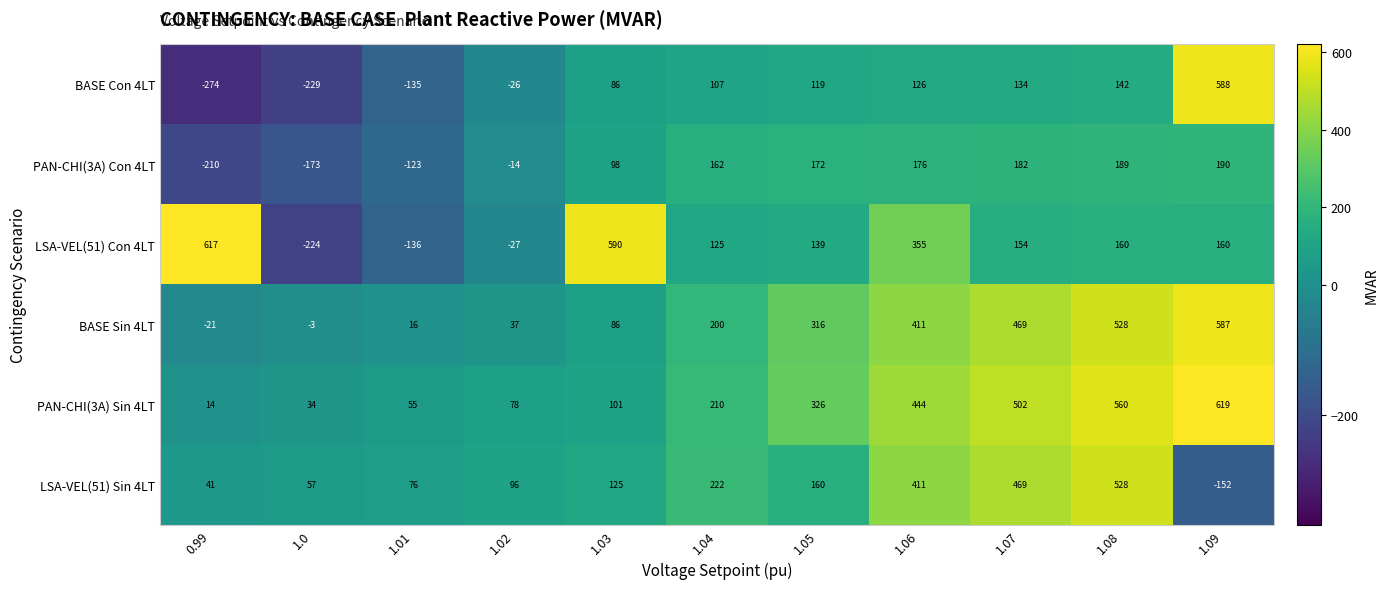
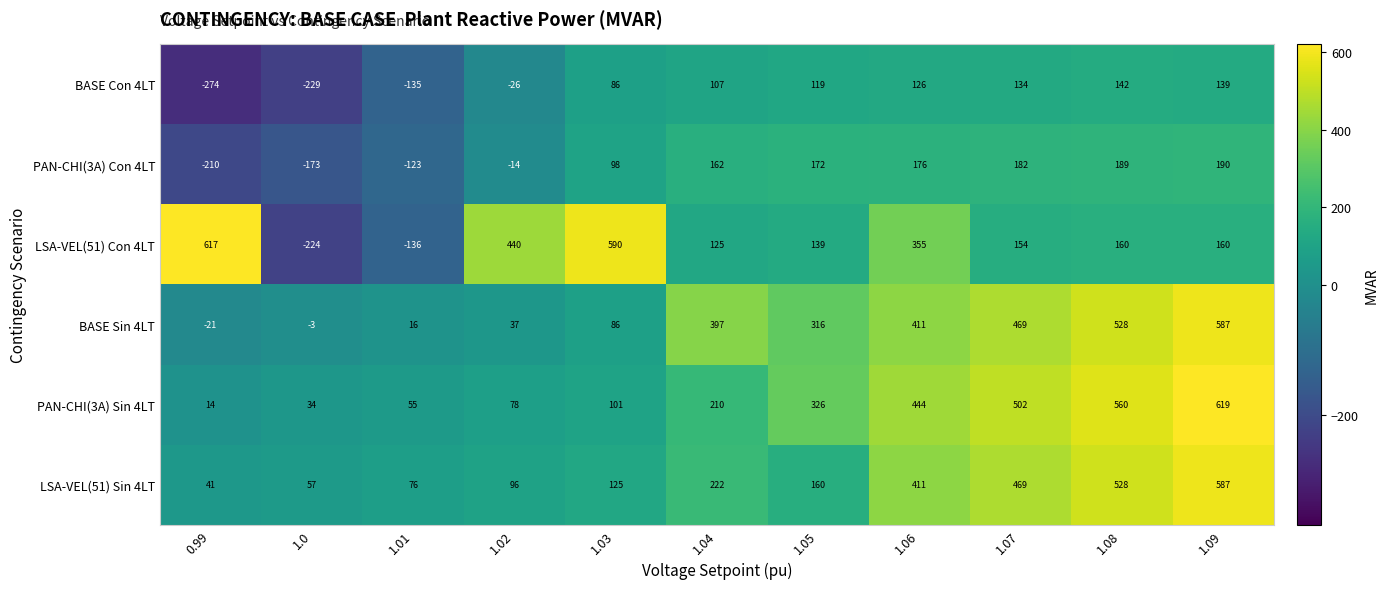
BASE Con 4LT, 1.09: 588 -> 139
LSA-VEL(51) Con 4LT, 1.02: -27 -> 440
BASE Sin 4LT, 1.04: 200 -> 397
LSA-VEL(51) Sin 4LT, 1.09: -152 -> 587
